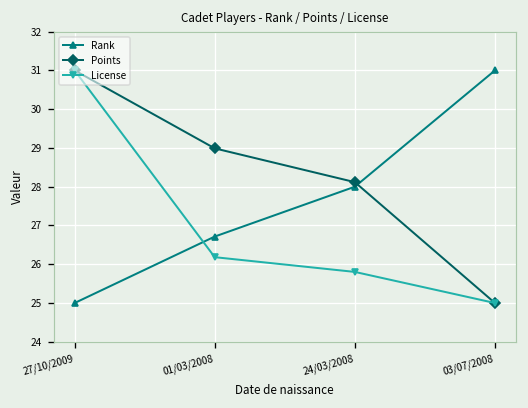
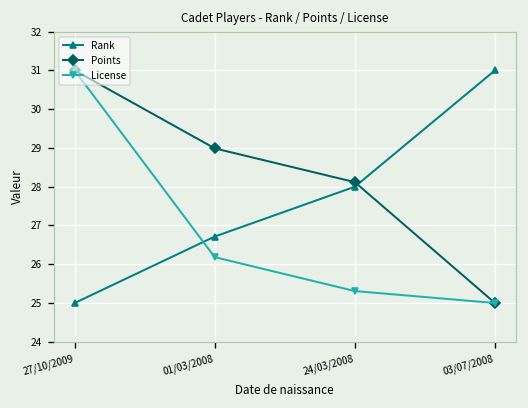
License, 24/03/2008: 25.8 -> 25.3
